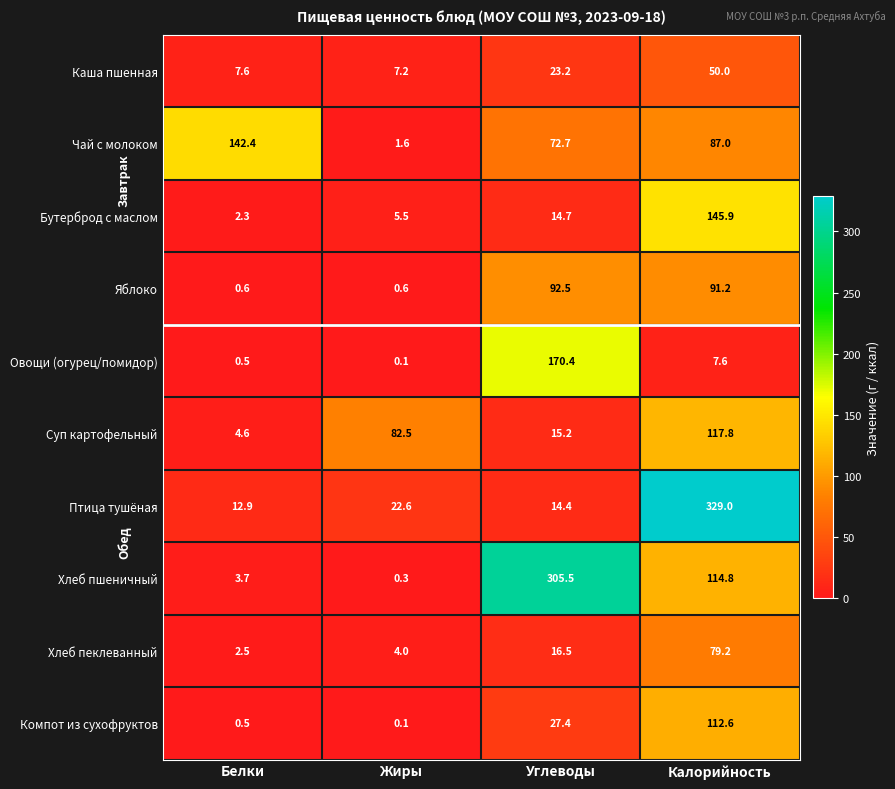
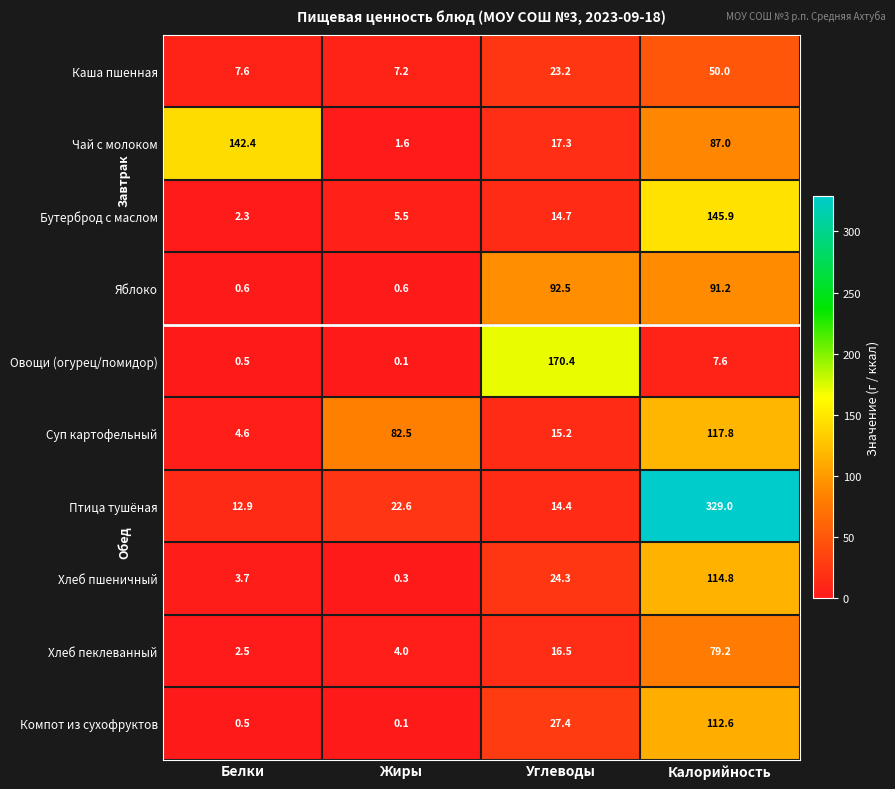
Чай с молоком, Углеводы: 72.7 -> 17.3
Хлеб пшеничный, Углеводы: 305.5 -> 24.3
